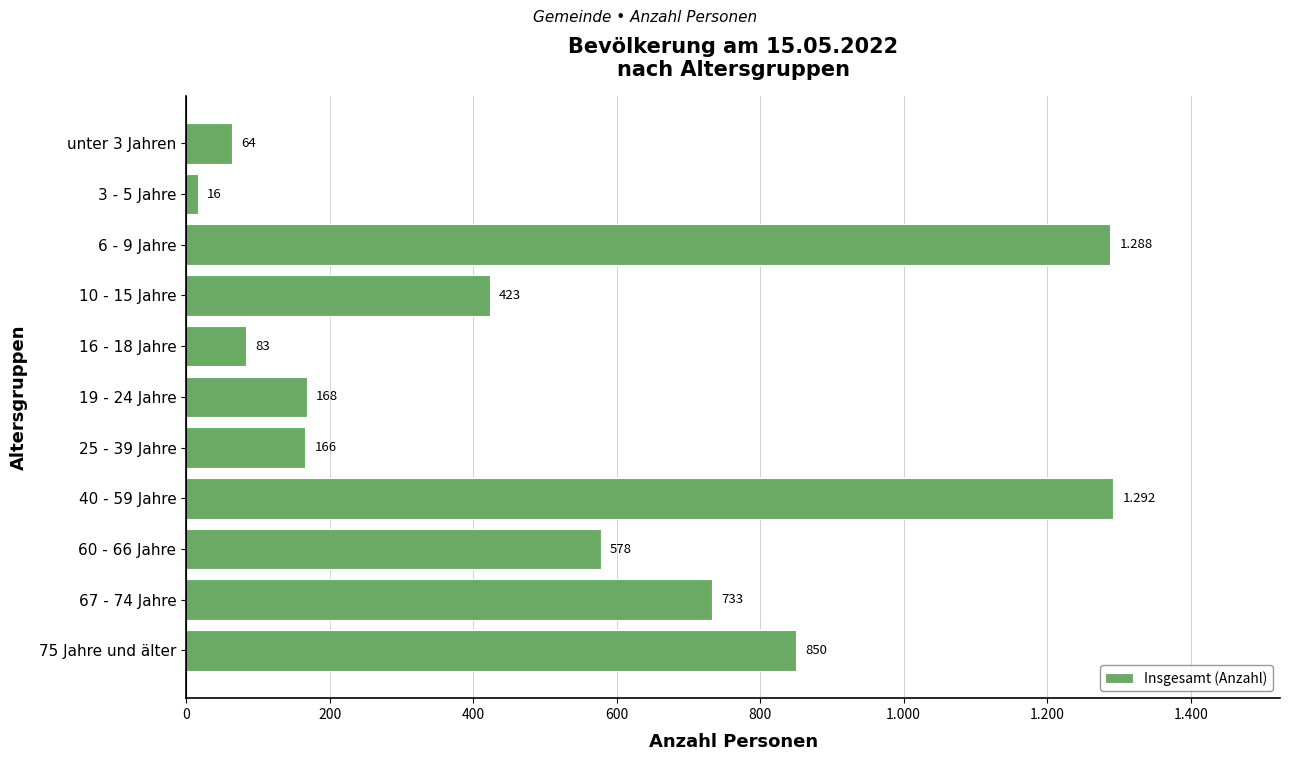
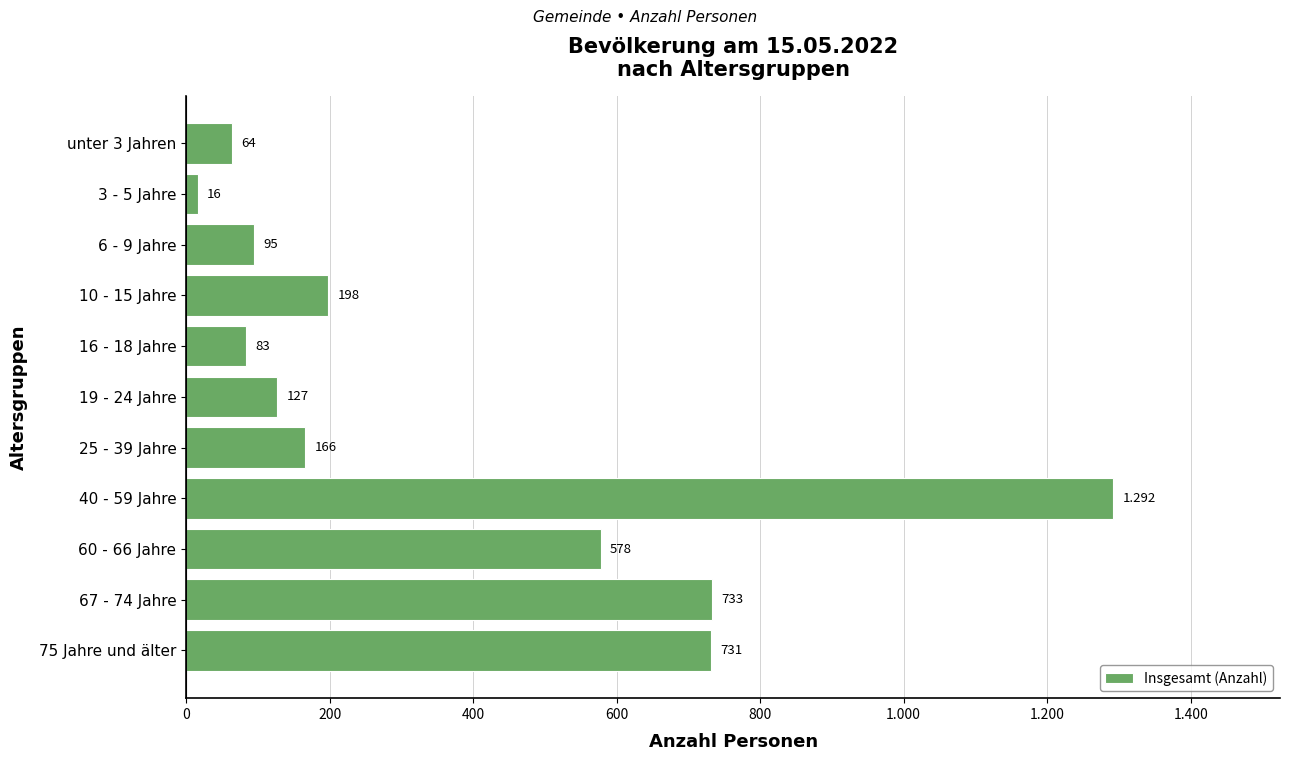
6 - 9 Jahre: 1.288 -> 95
10 - 15 Jahre: 423 -> 198
19 - 24 Jahre: 168 -> 127
75 Jahre und älter: 850 -> 731
